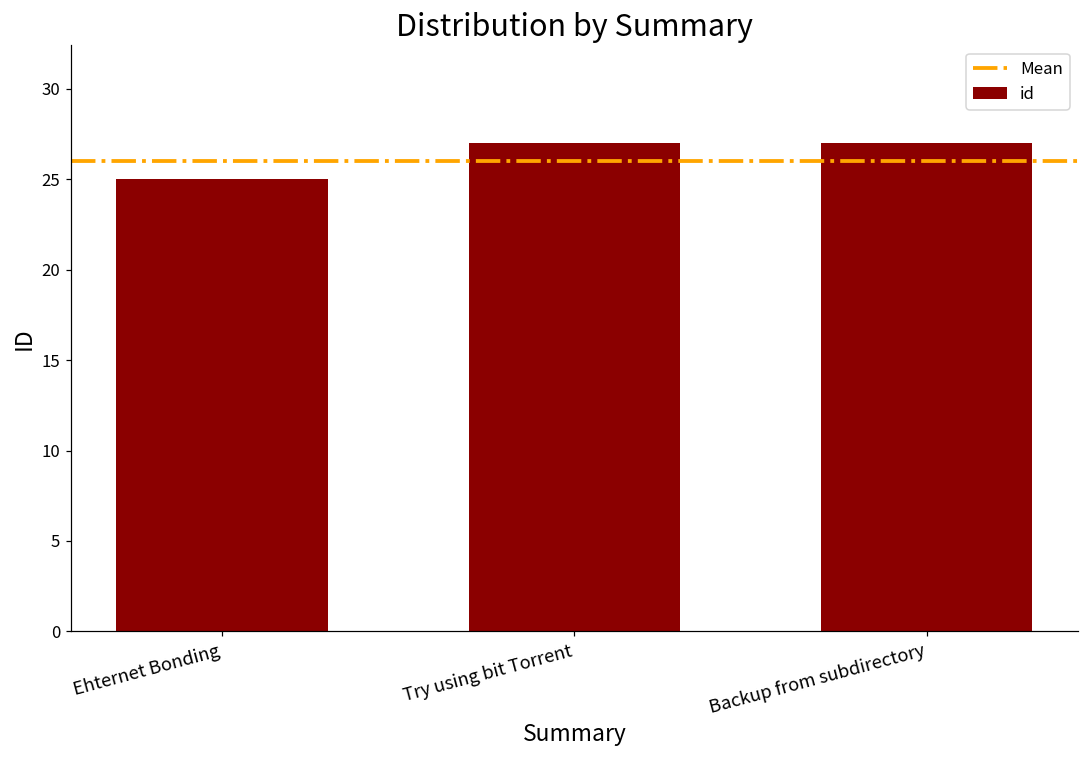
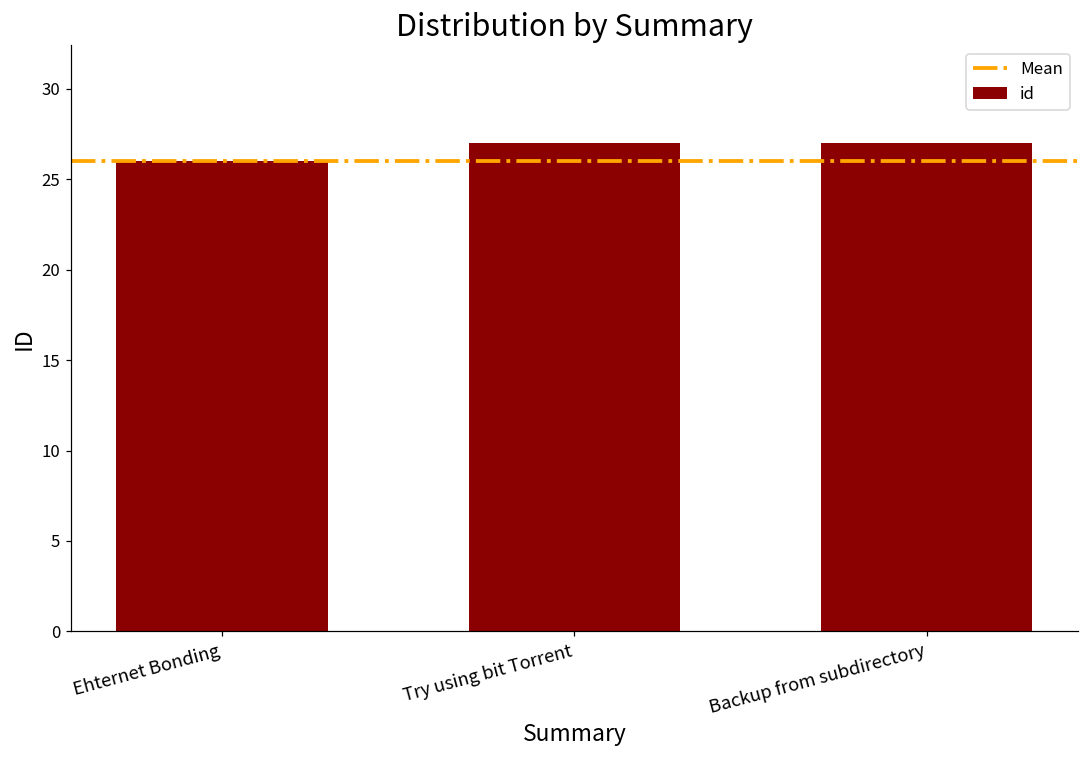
Ehternet Bonding: 25 -> 26
